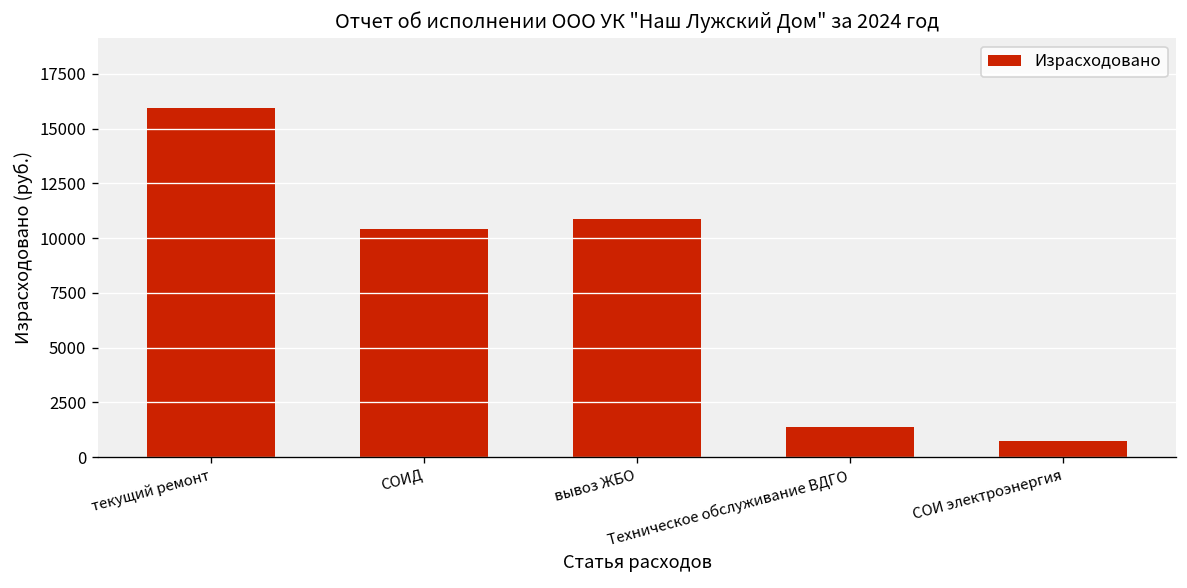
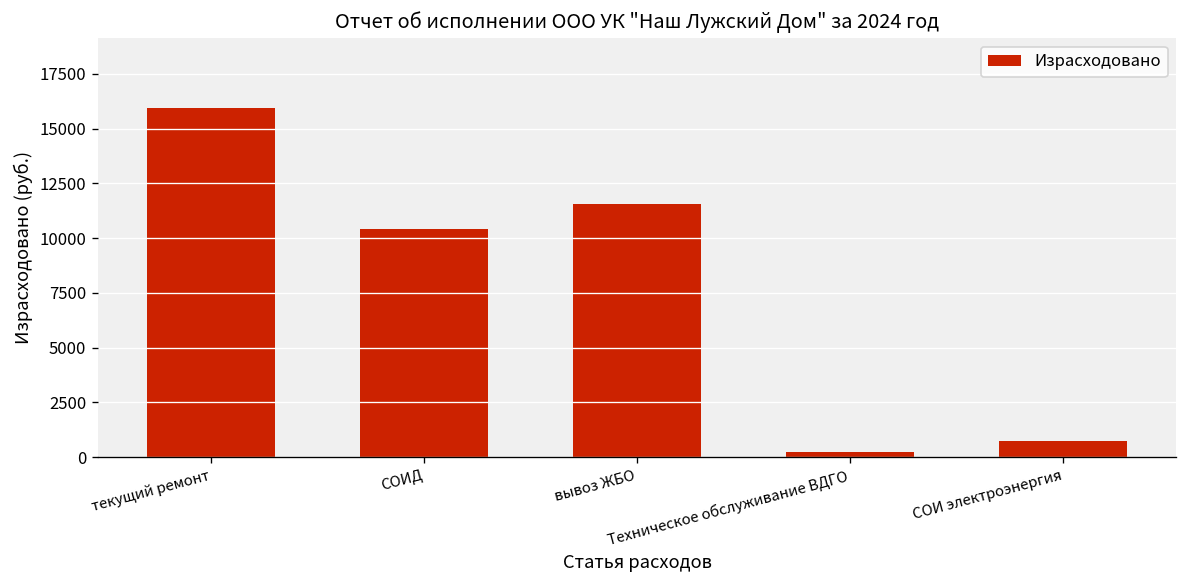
вывоз ЖБО: 10900 -> 11600
Техническое обслуживание ВДГО: 1400 -> 200
